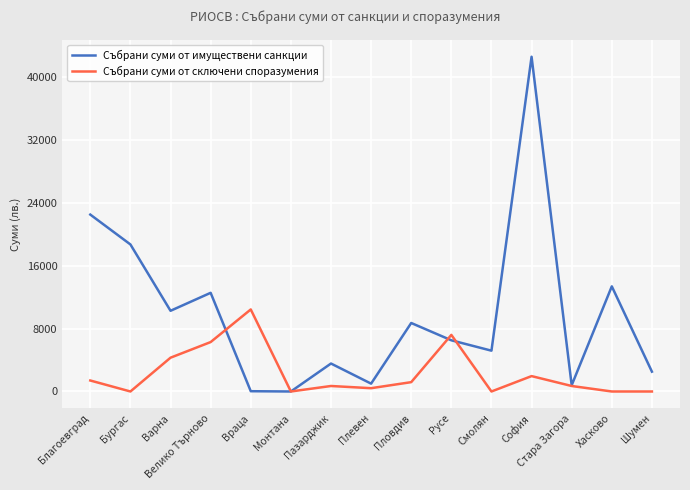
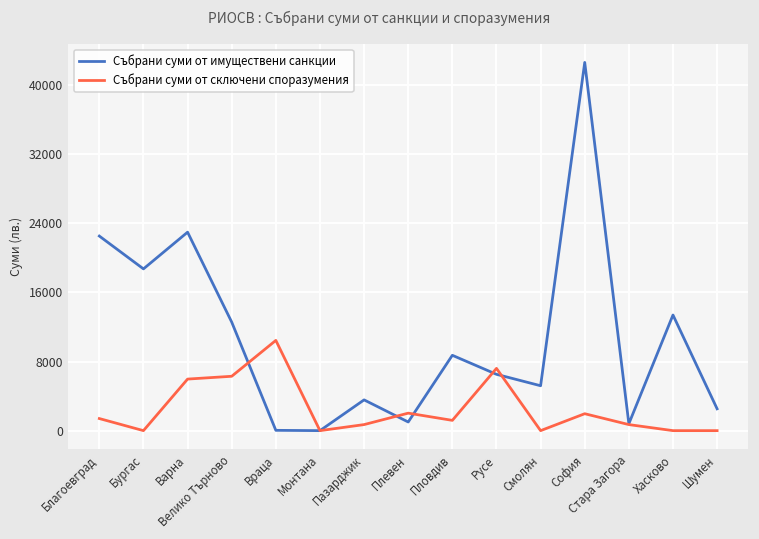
Събрани суми от имуществени санкции, Варна: 10000 -> 23000
Събрани суми от сключени споразумения, Варна: 4000 -> 6000
Събрани суми от сключени споразумения, Плевен: 0 -> 2000
